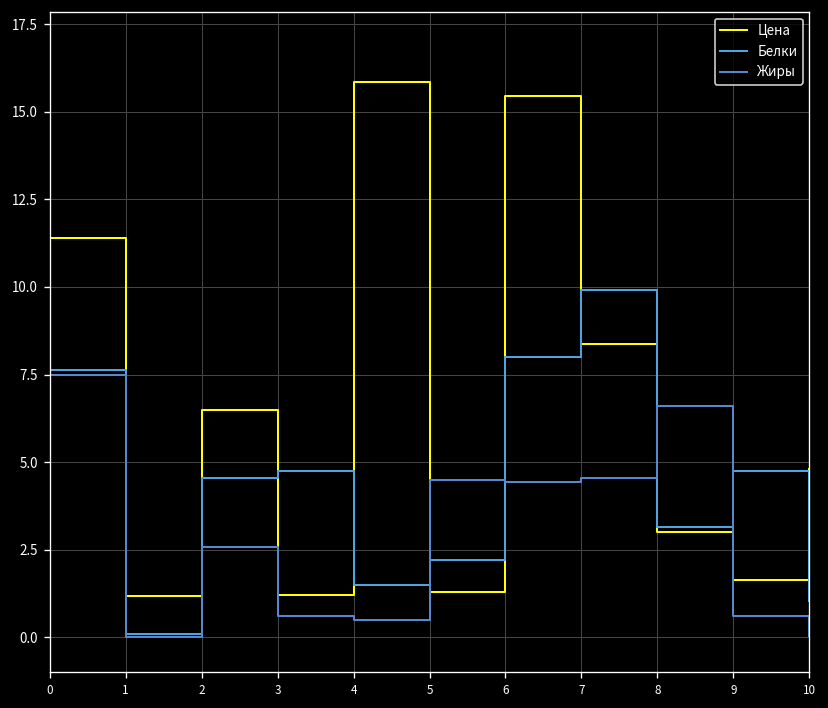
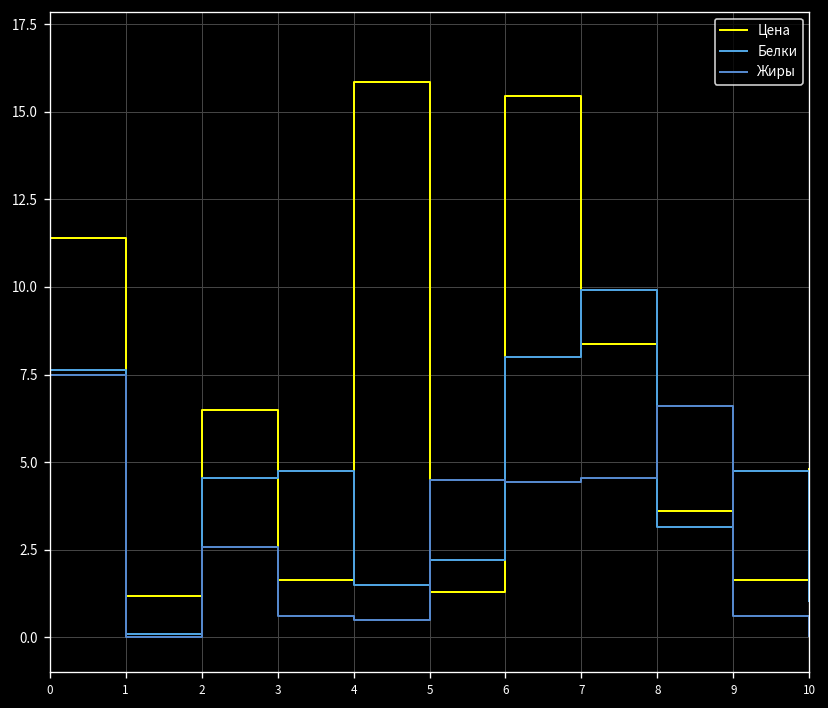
Цена, 3: 1.2 -> 1.6
Цена, 8: 3.0 -> 3.6
